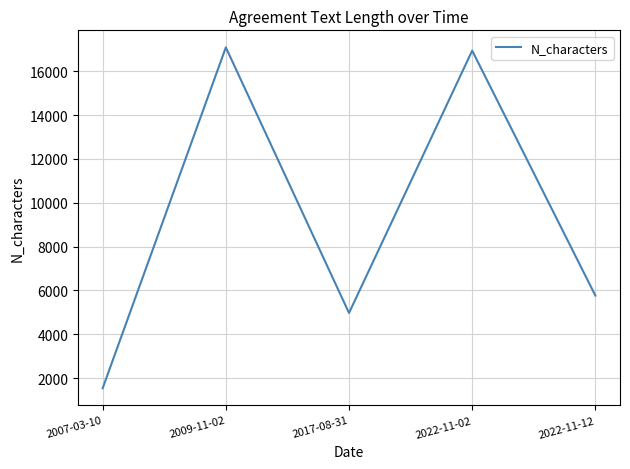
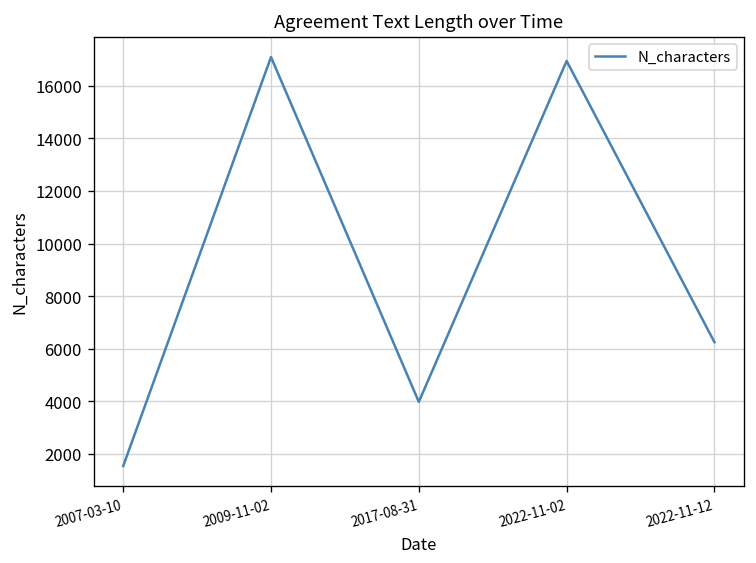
2017-08-31: 5000 -> 4000
2022-11-12: 5800 -> 6200
